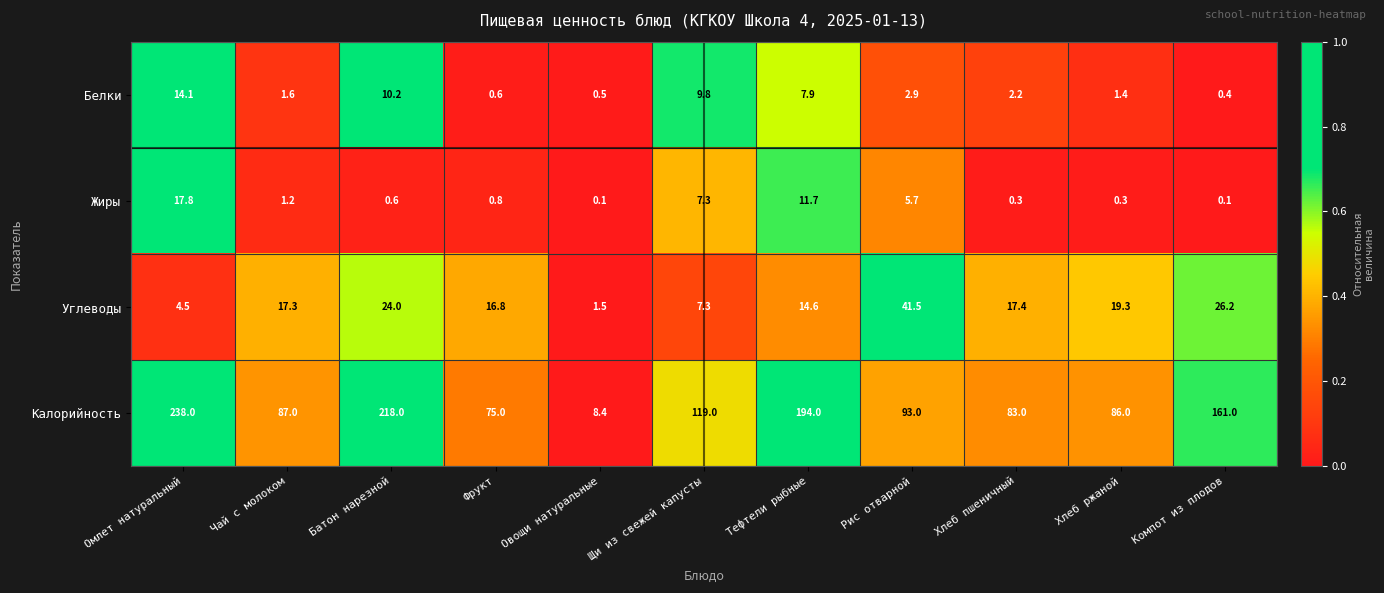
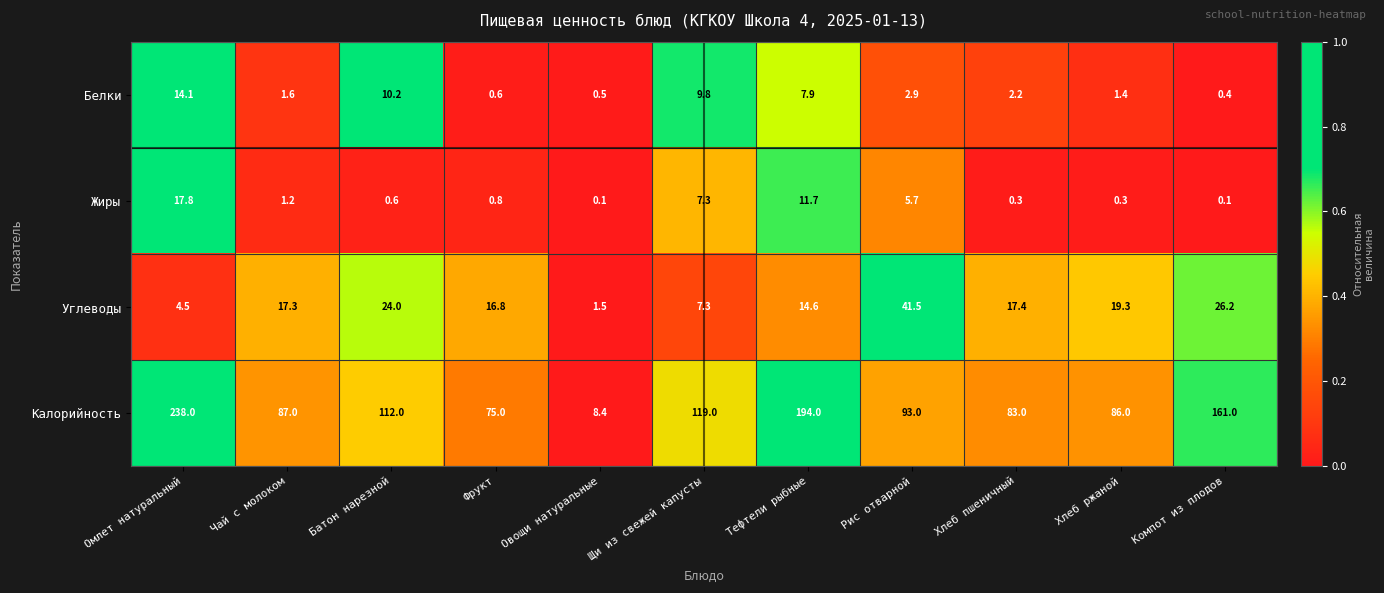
Калорийность, Батон нарезной: 218.0 -> 112.0
